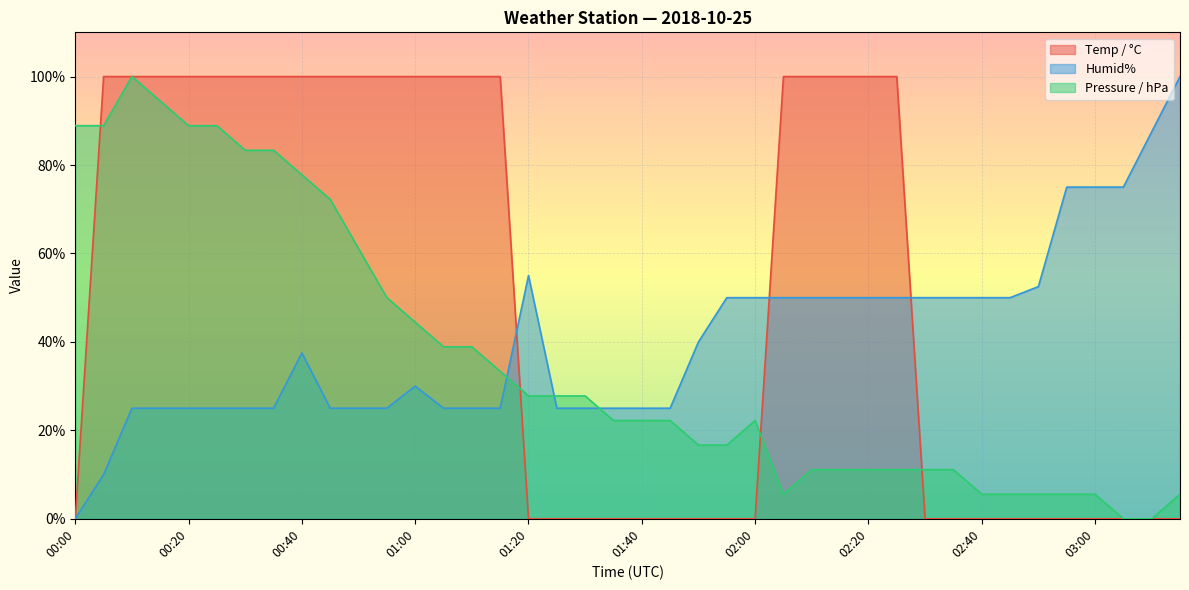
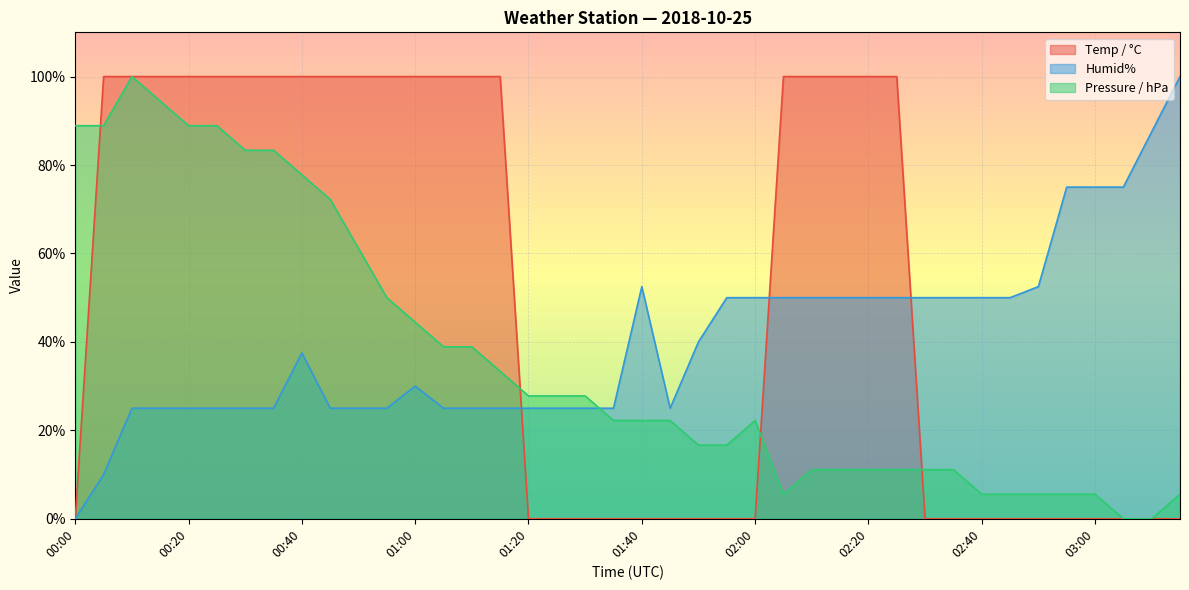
Humid%, 01:20: 55% -> 25%
Humid%, 01:40: 25% -> 52%
